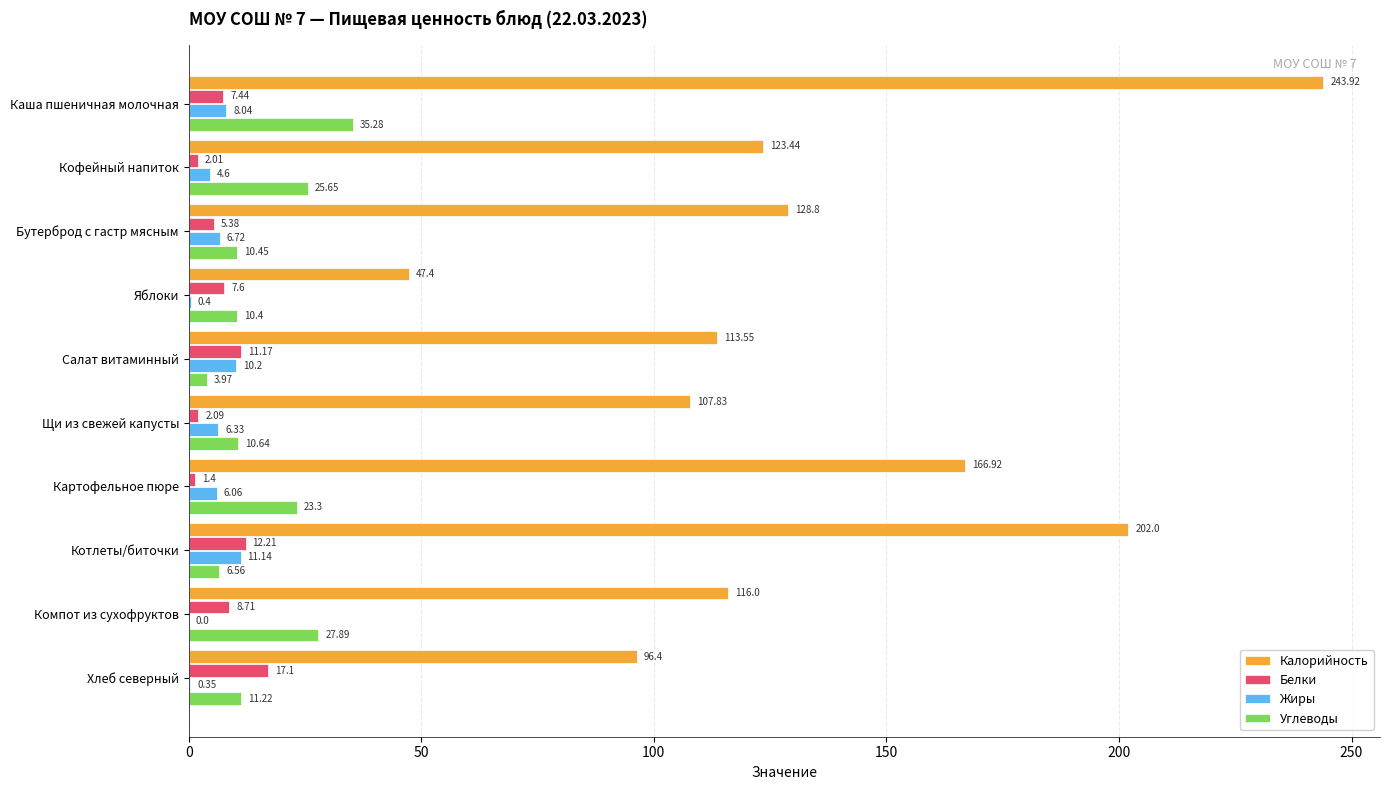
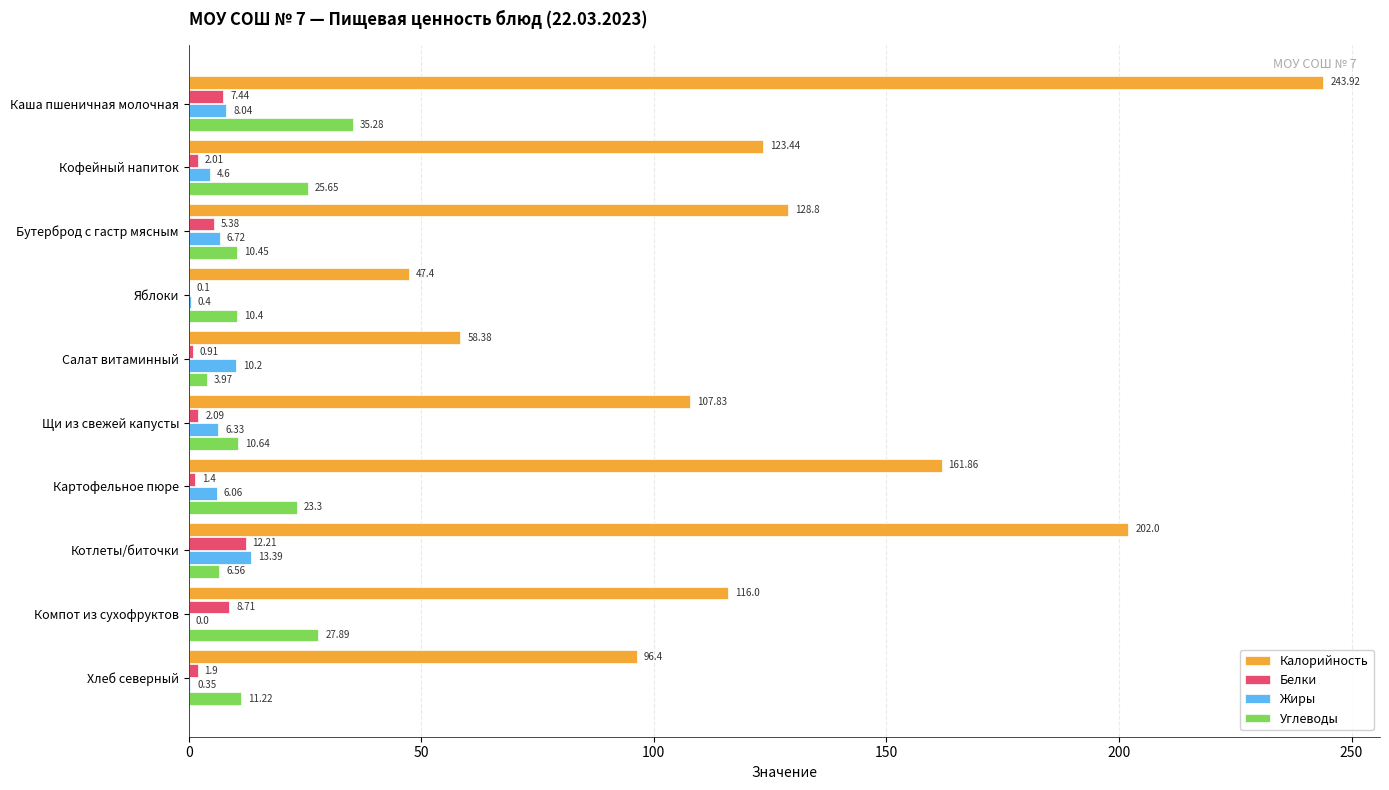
Белки, Яблоки: 7.6 -> 0.1
Калорийность, Салат витаминный: 113.55 -> 58.38
Белки, Салат витаминный: 11.17 -> 0.91
Калорийность, Картофельное пюре: 166.92 -> 161.86
Жиры, Котлеты/биточки: 11.14 -> 13.39
Белки, Хлеб северный: 17.1 -> 1.9
